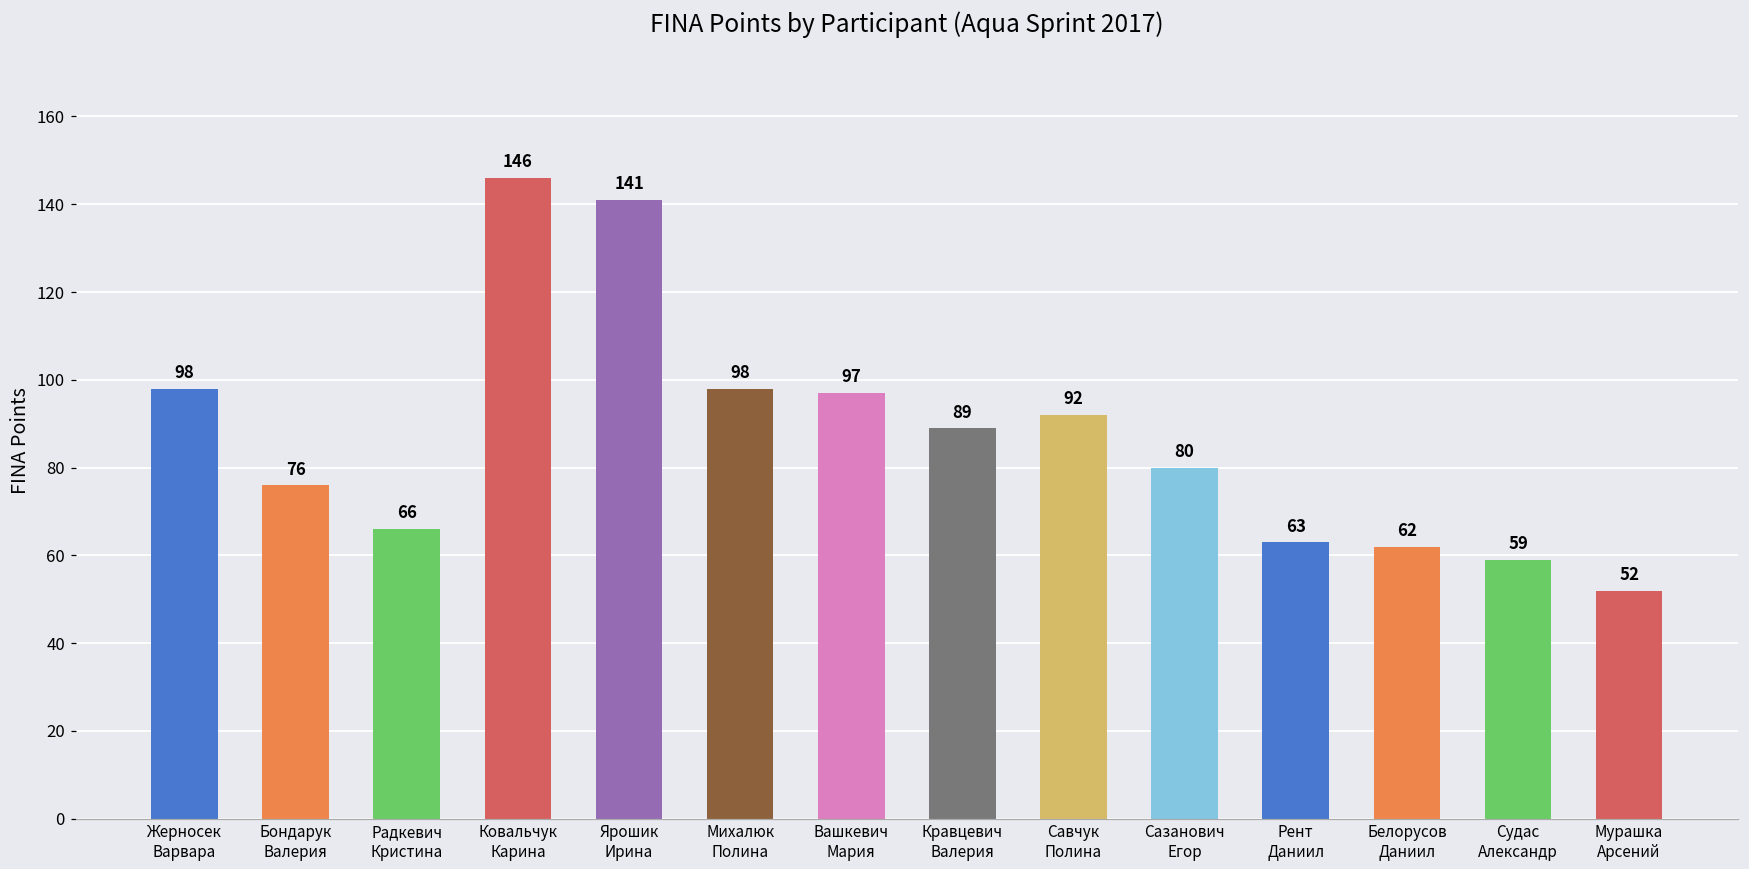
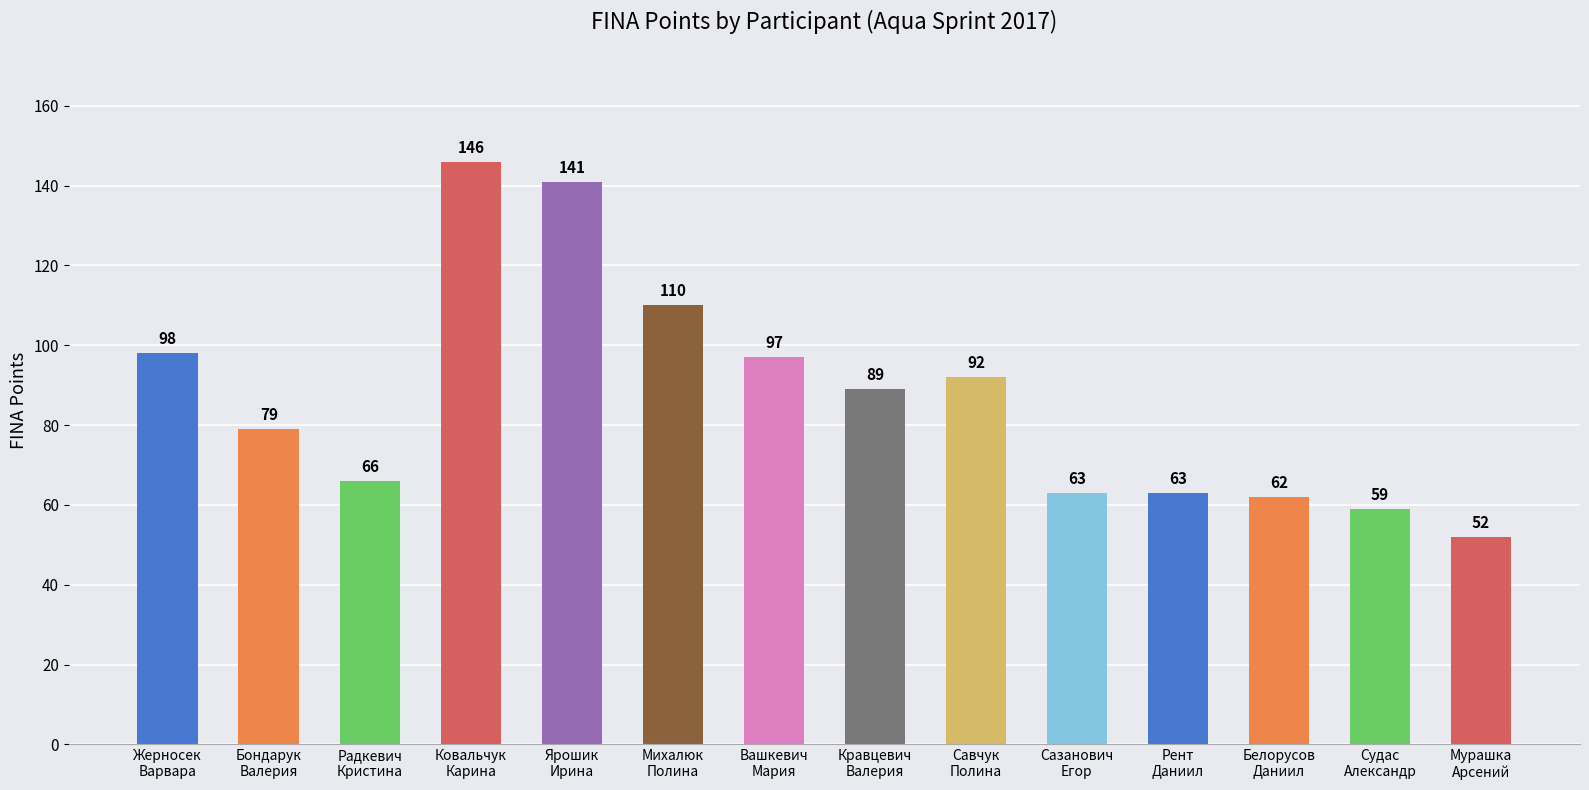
Бондарук Валерия: 76 -> 79
Михалюк Полина: 98 -> 110
Сазанович Егор: 80 -> 63
